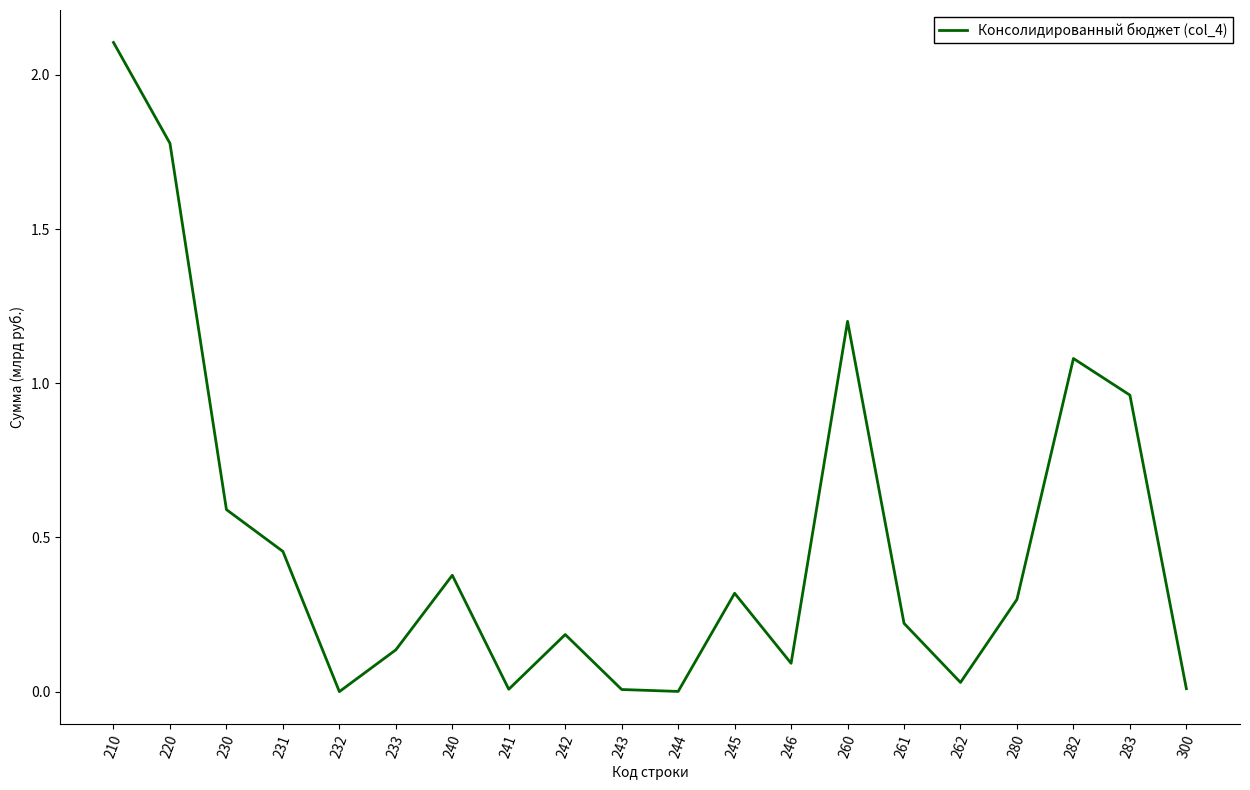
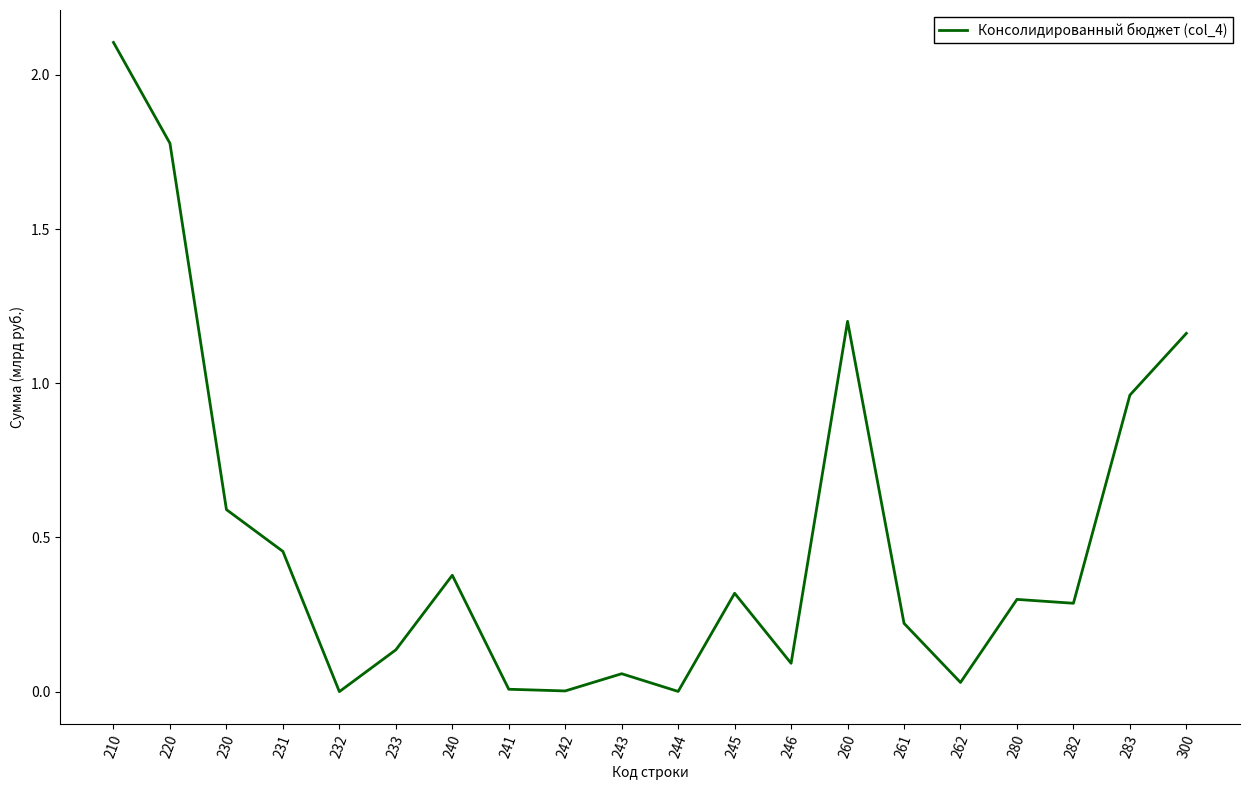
242: 0.19 -> 0.00
243: 0.01 -> 0.06
282: 1.08 -> 0.29
300: 0.01 -> 1.16
